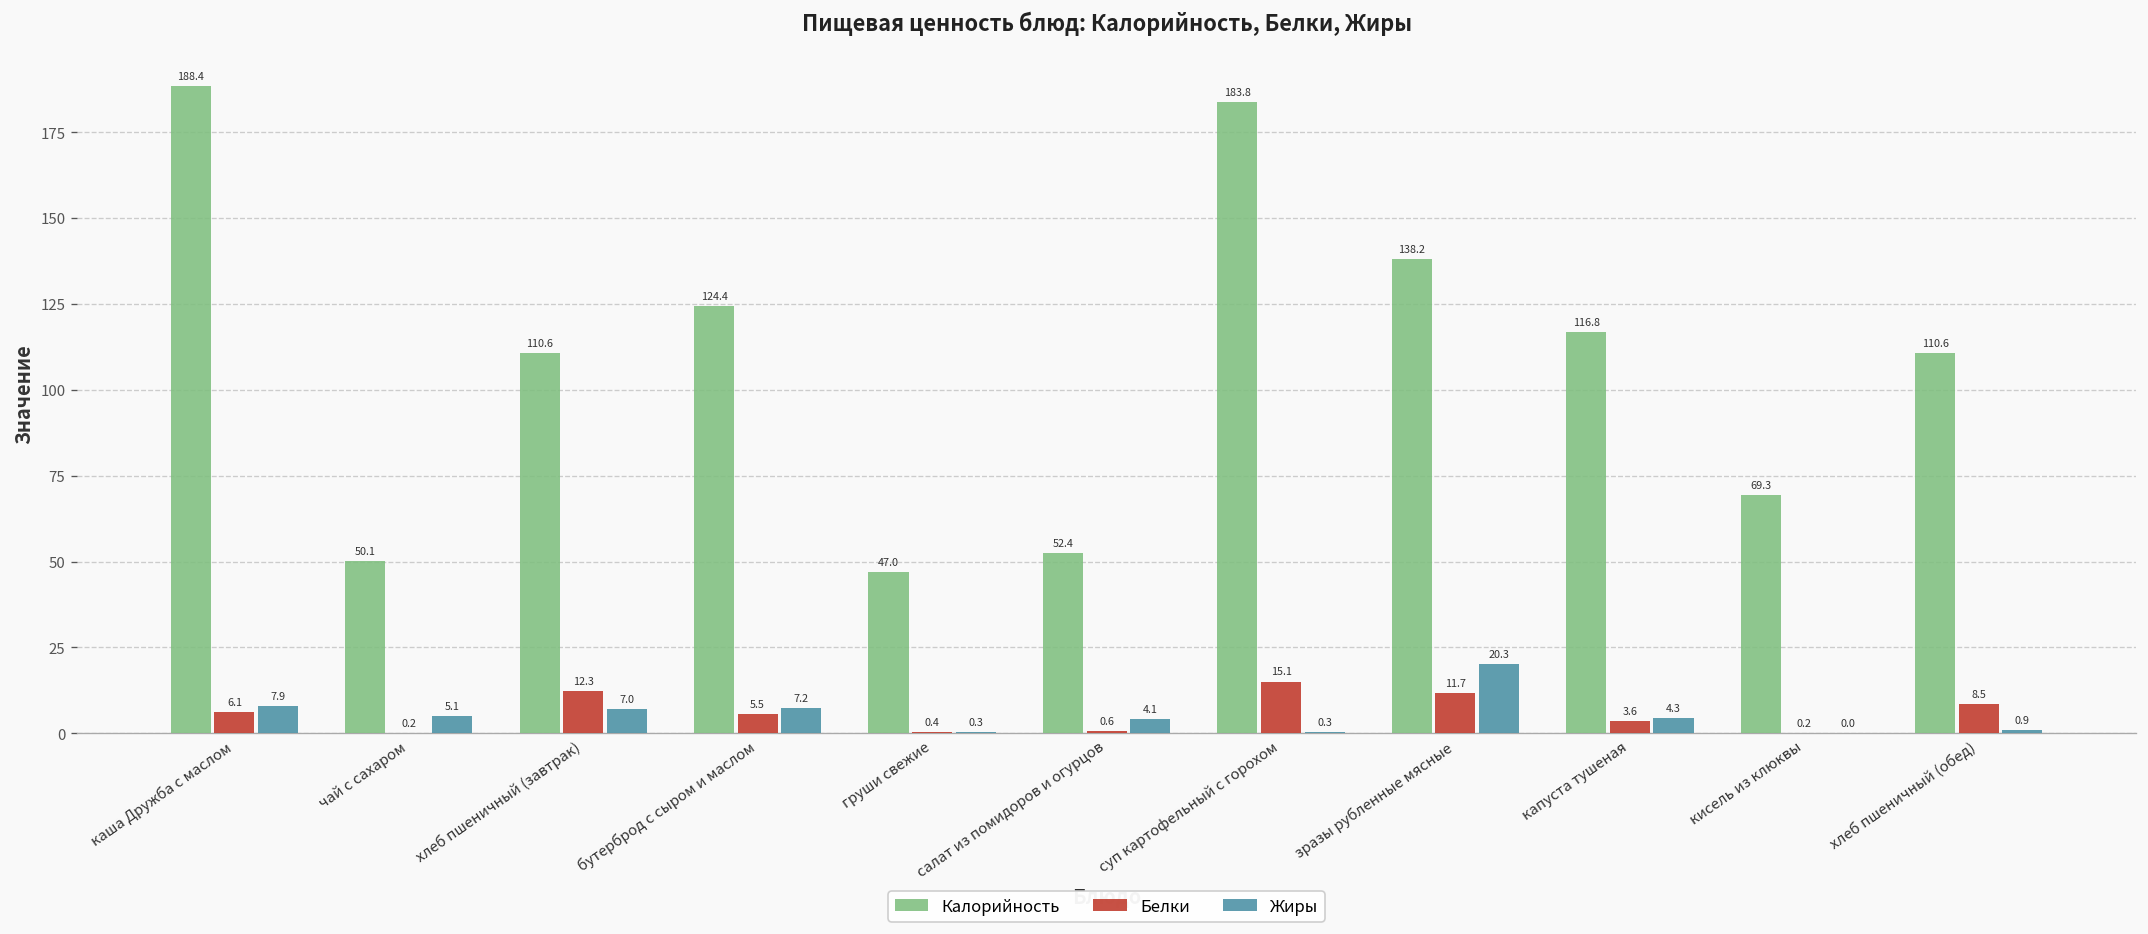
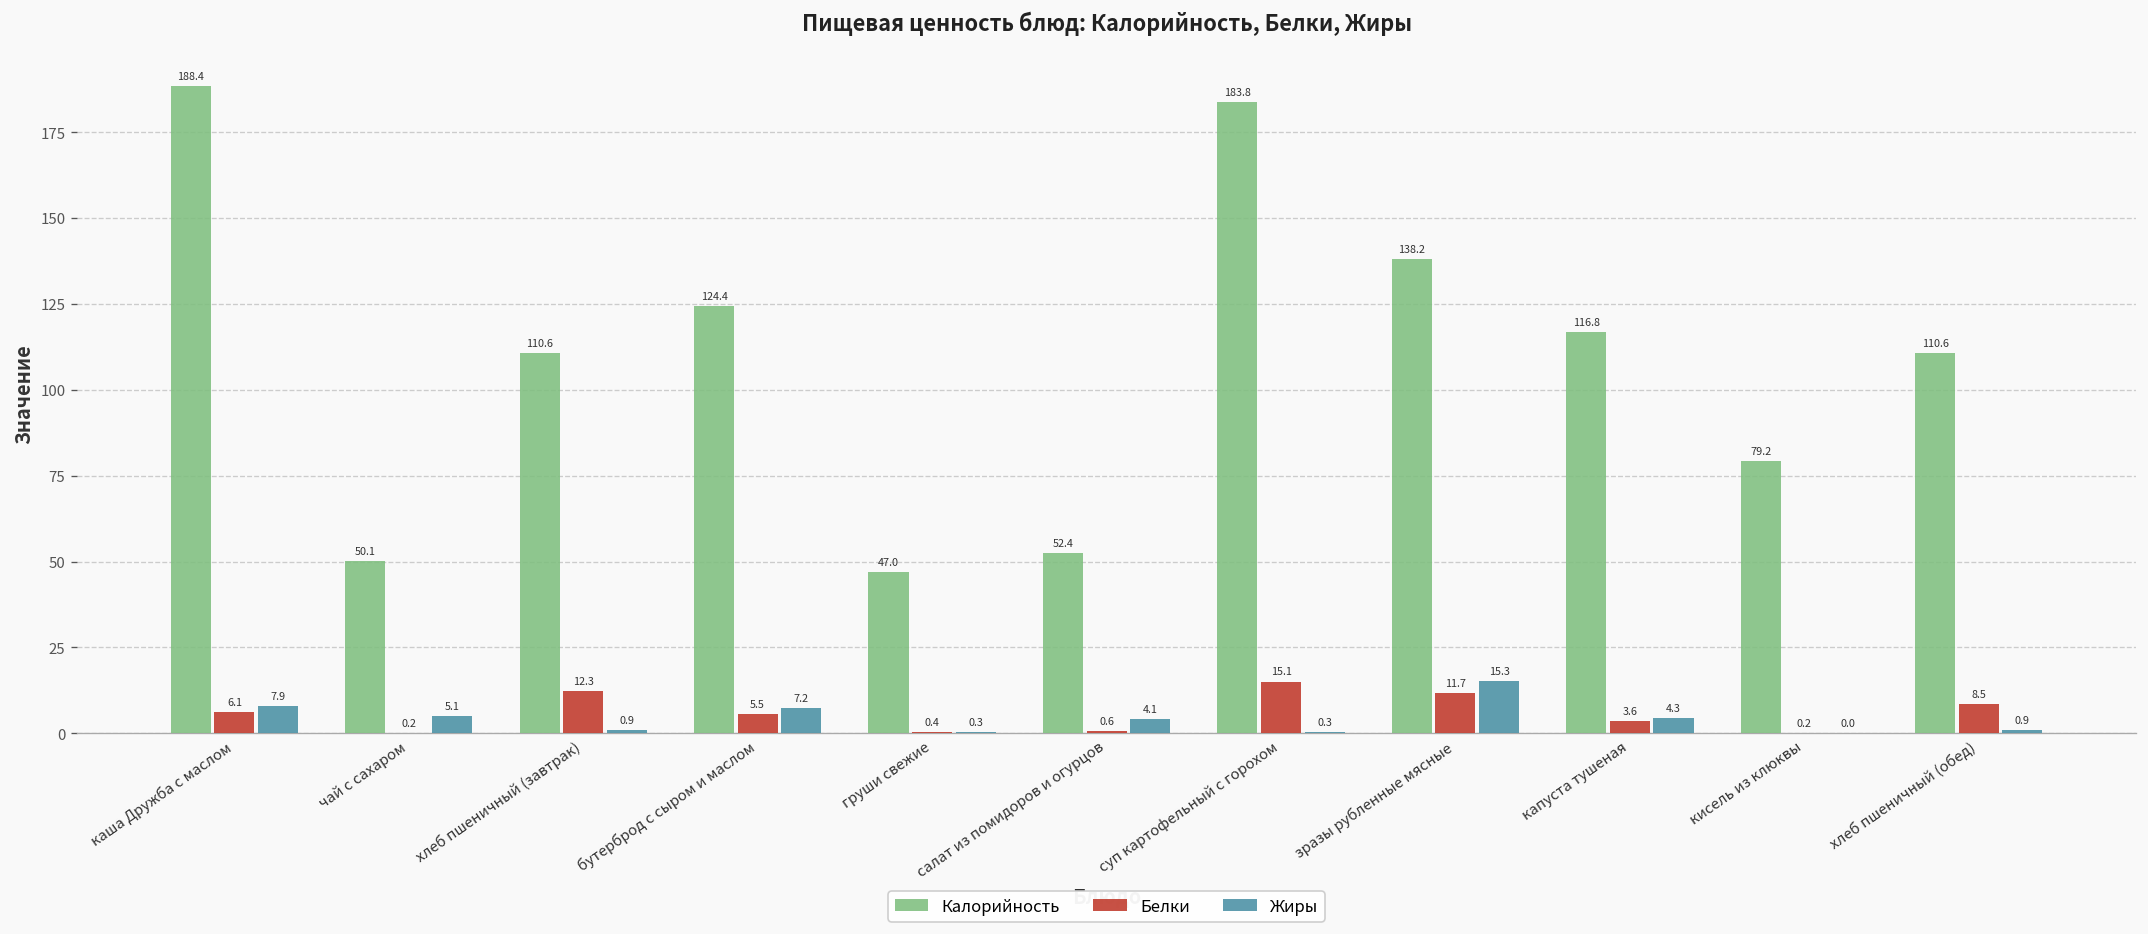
Жиры, хлеб пшеничный (завтрак): 7.0 -> 0.9
Жиры, зразы рубленные мясные: 20.3 -> 15.3
Калорийность, кисель из клюквы: 69.3 -> 79.2
